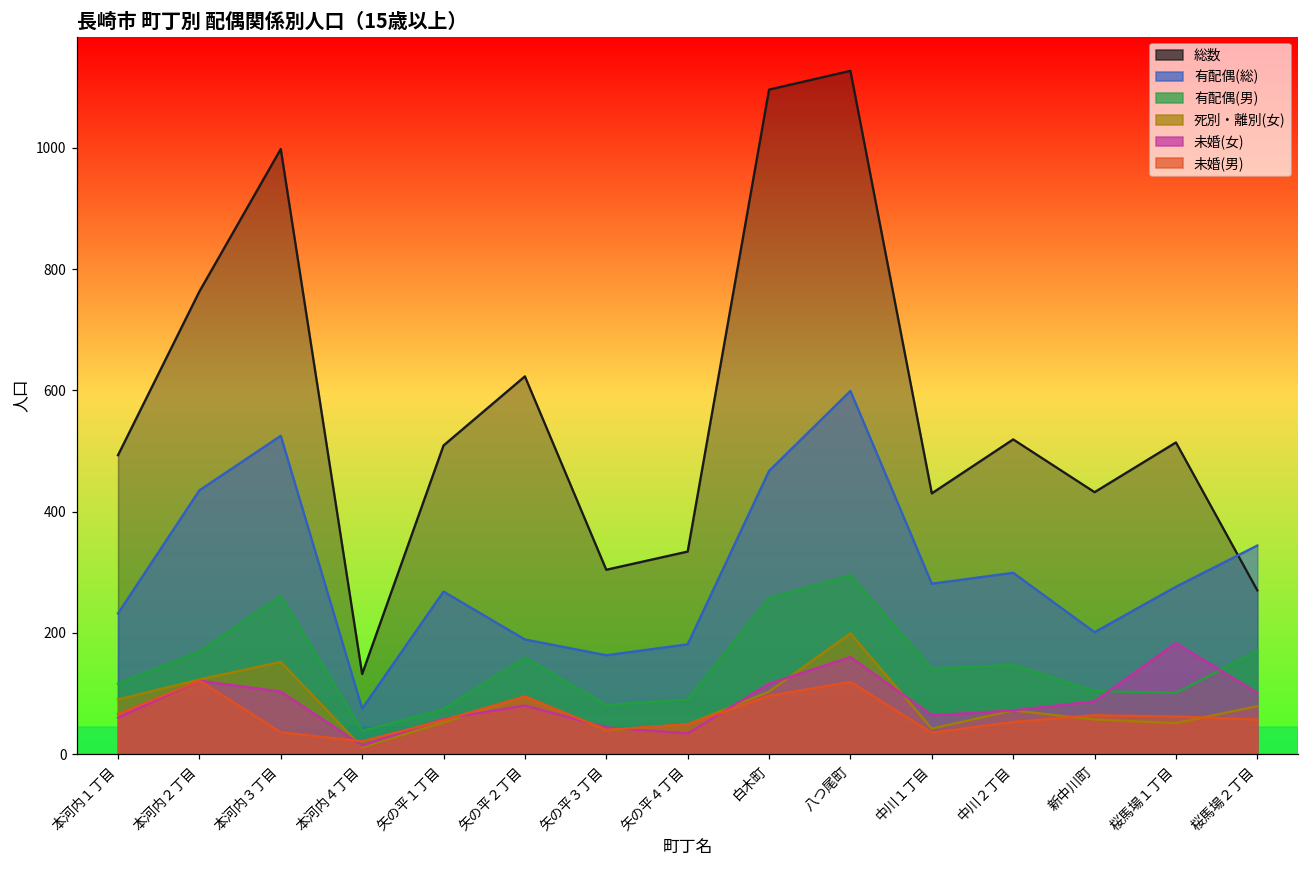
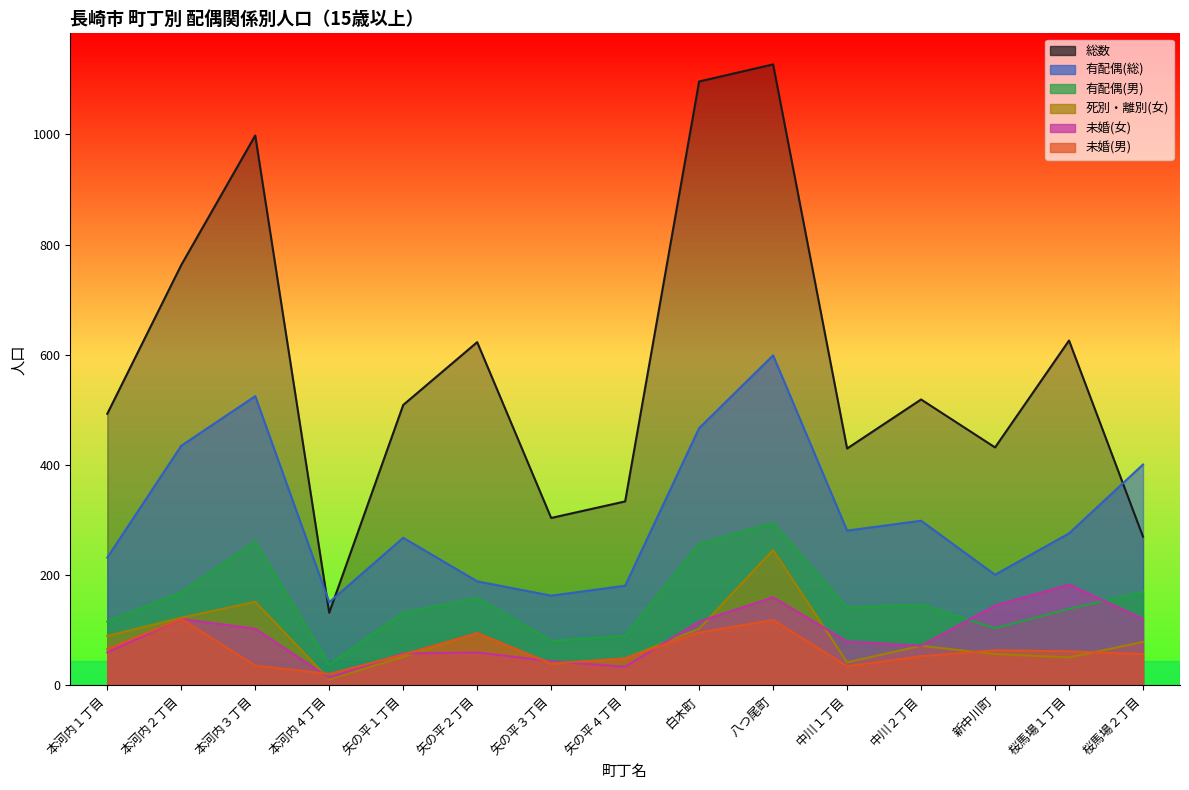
有配偶(総), 本河内４丁目: 80 -> 150
有配偶(男), 矢の平１丁目: 70 -> 130
未婚(女), 矢の平２丁目: 80 -> 60
死別・離別(女), 八つ尾町: 200 -> 250
未婚(女), 中川１丁目: 60 -> 80
未婚(女), 新中川町: 90 -> 150
総数, 桜馬場１丁目: 510 -> 630
有配偶(男), 桜馬場１丁目: 100 -> 140
有配偶(総), 桜馬場２丁目: 340 -> 400
未婚(女), 桜馬場２丁目: 100 -> 120
